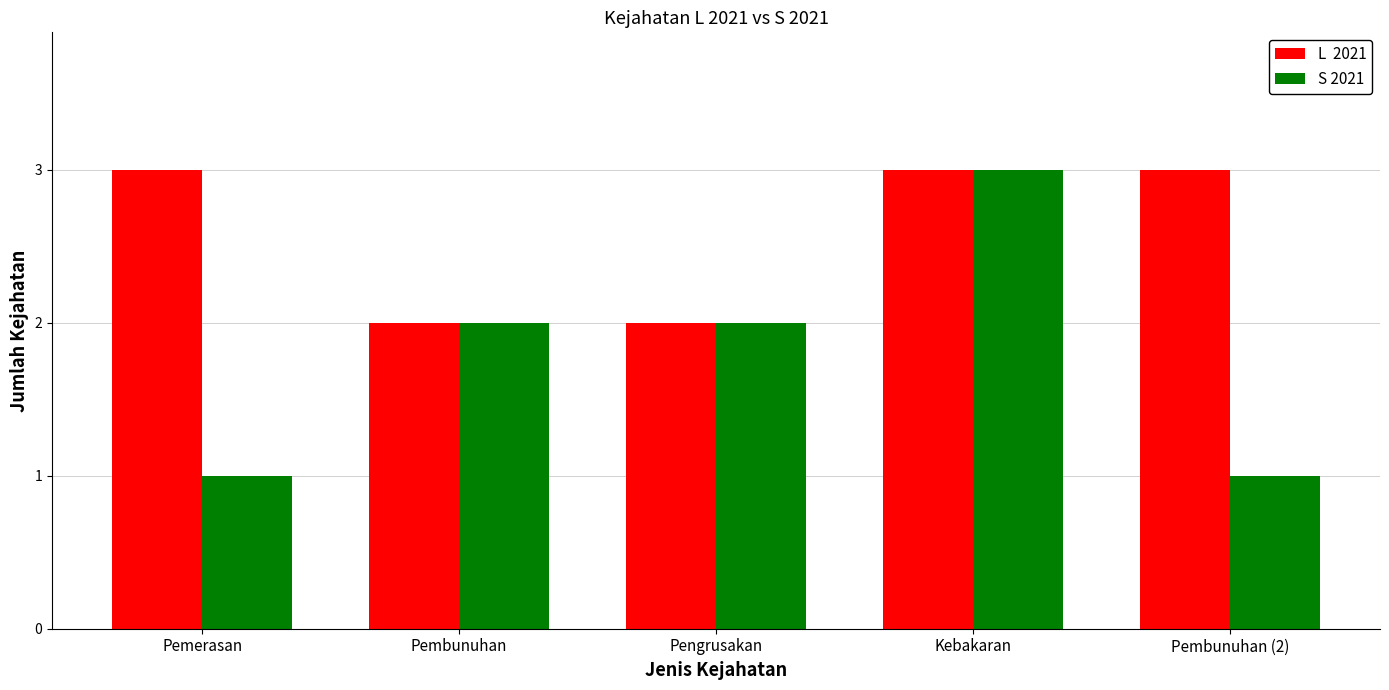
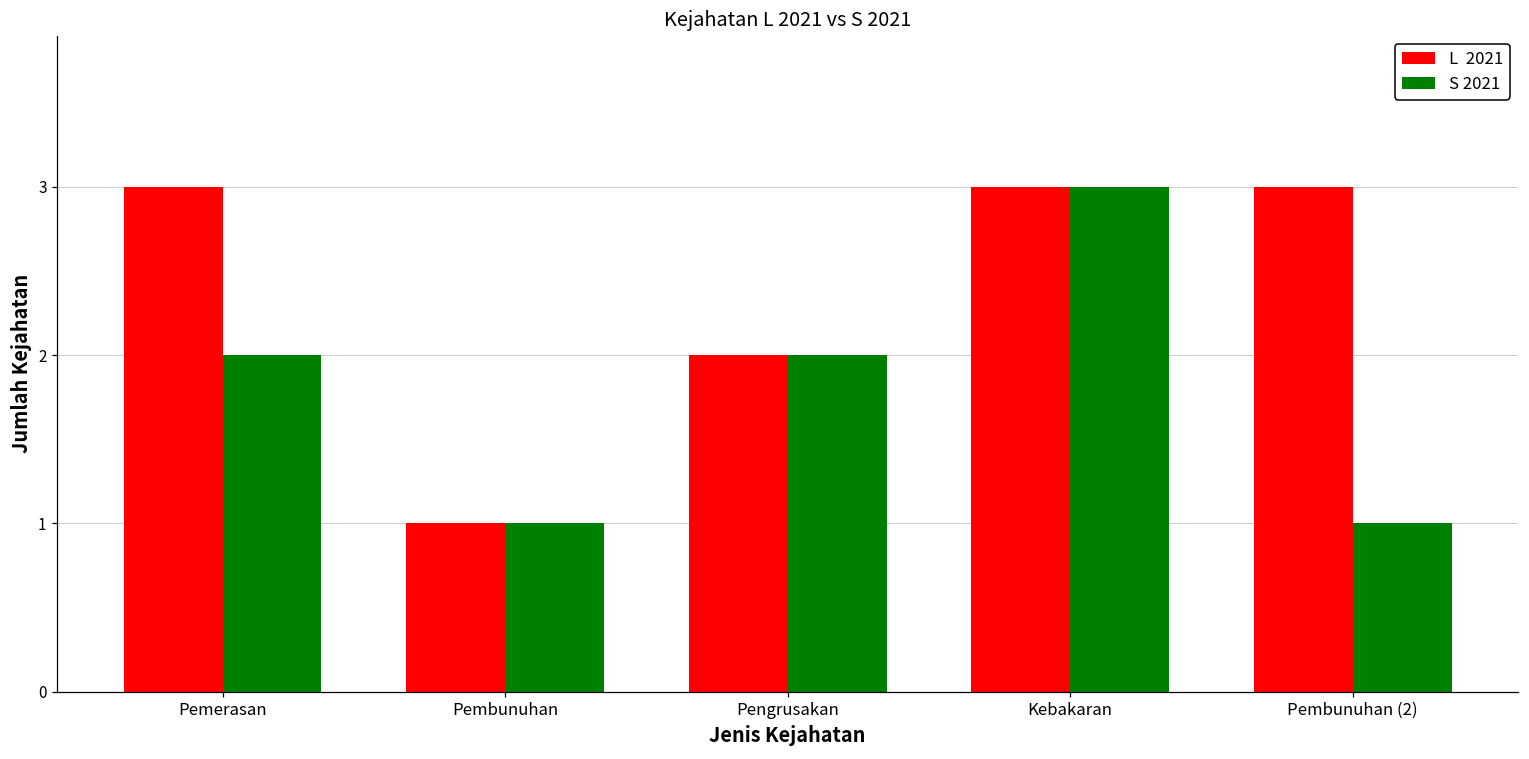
S 2021, Pemerasan: 1 -> 2
L 2021, Pembunuhan: 2 -> 1
S 2021, Pembunuhan: 2 -> 1
